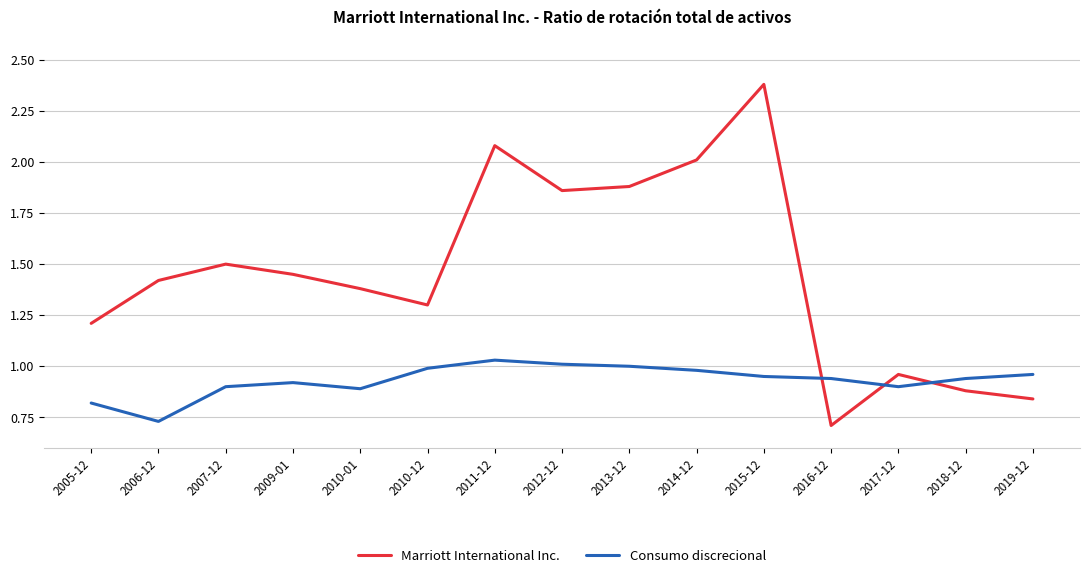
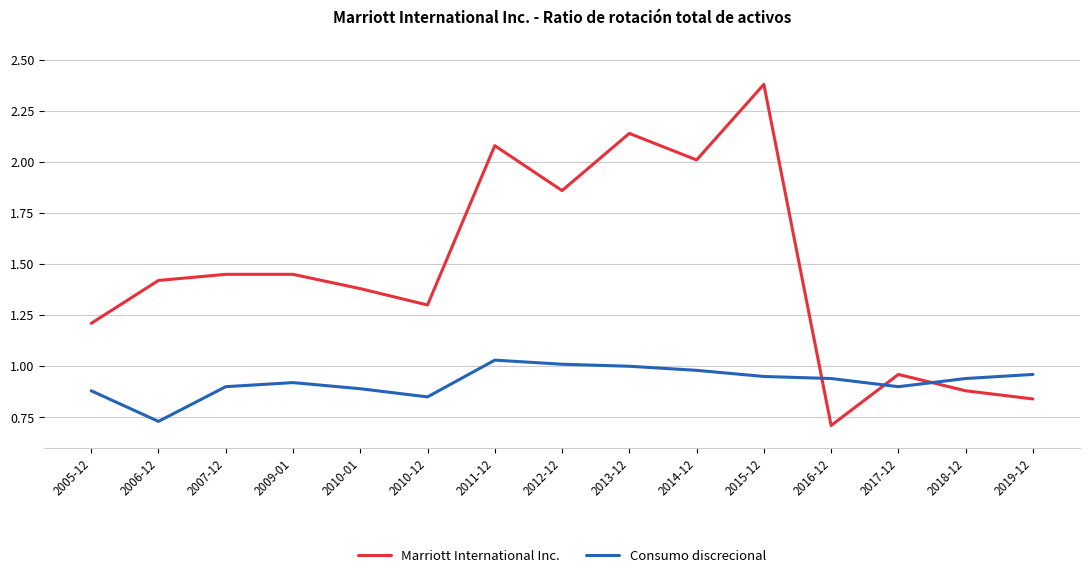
Consumo discrecional, 2005-12: 0.82 -> 0.88
Marriott International Inc., 2007-12: 1.50 -> 1.45
Consumo discrecional, 2010-12: 0.99 -> 0.85
Marriott International Inc., 2013-12: 1.88 -> 2.14
